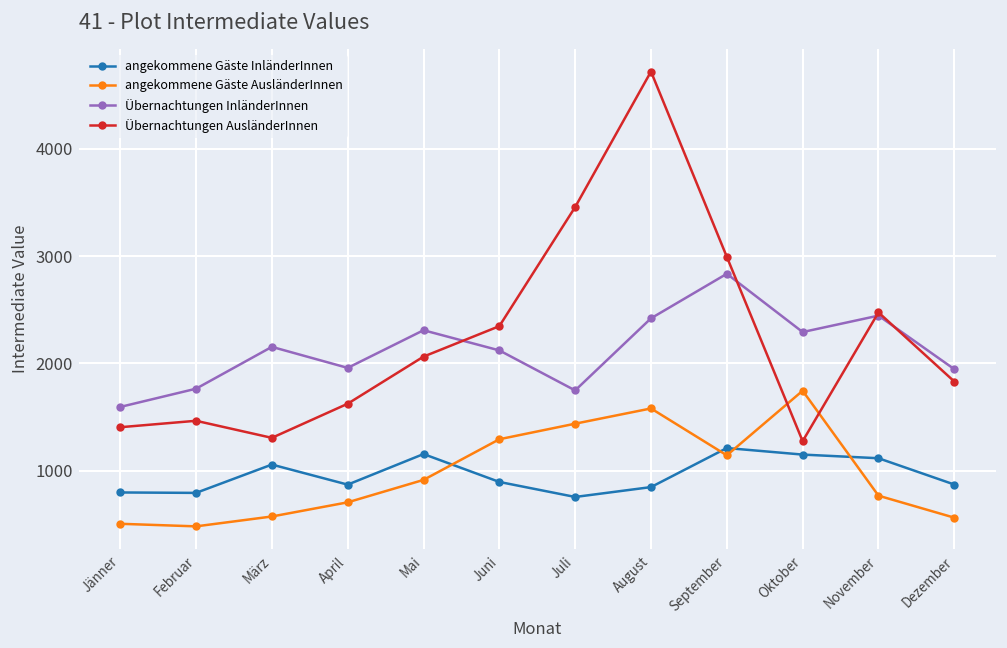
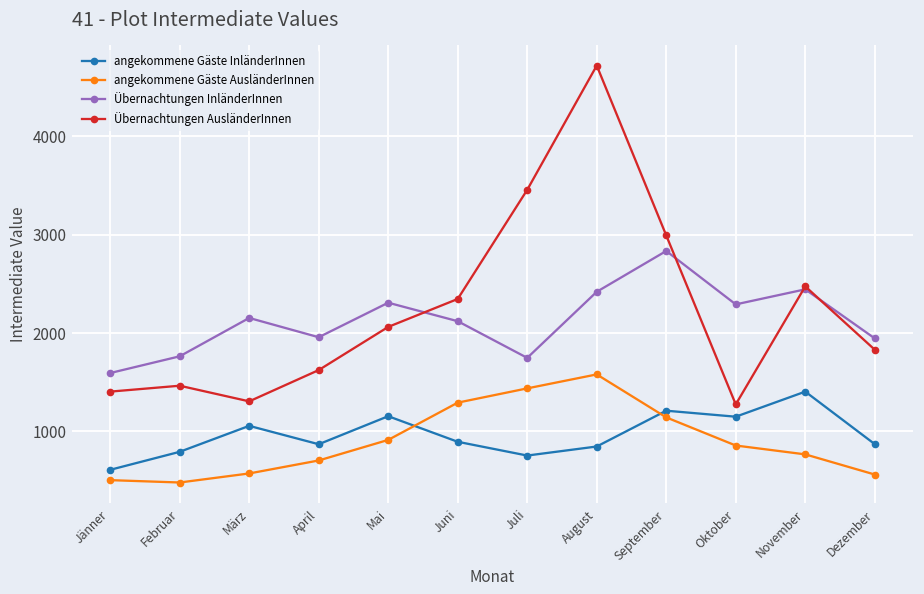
angekommene Gäste InländerInnen, Jänner: 800 -> 600
angekommene Gäste AusländerInnen, Oktober: 1700 -> 900
angekommene Gäste InländerInnen, November: 1100 -> 1400
